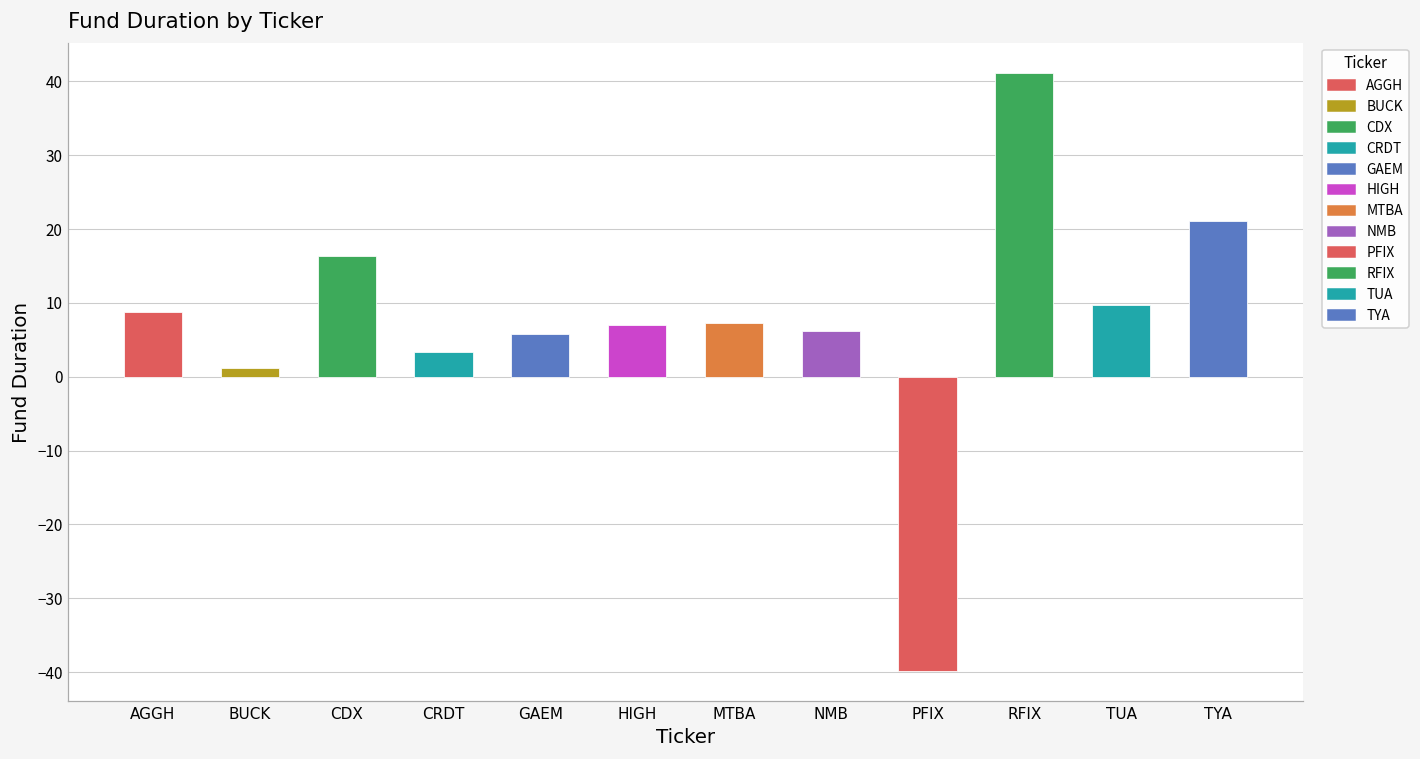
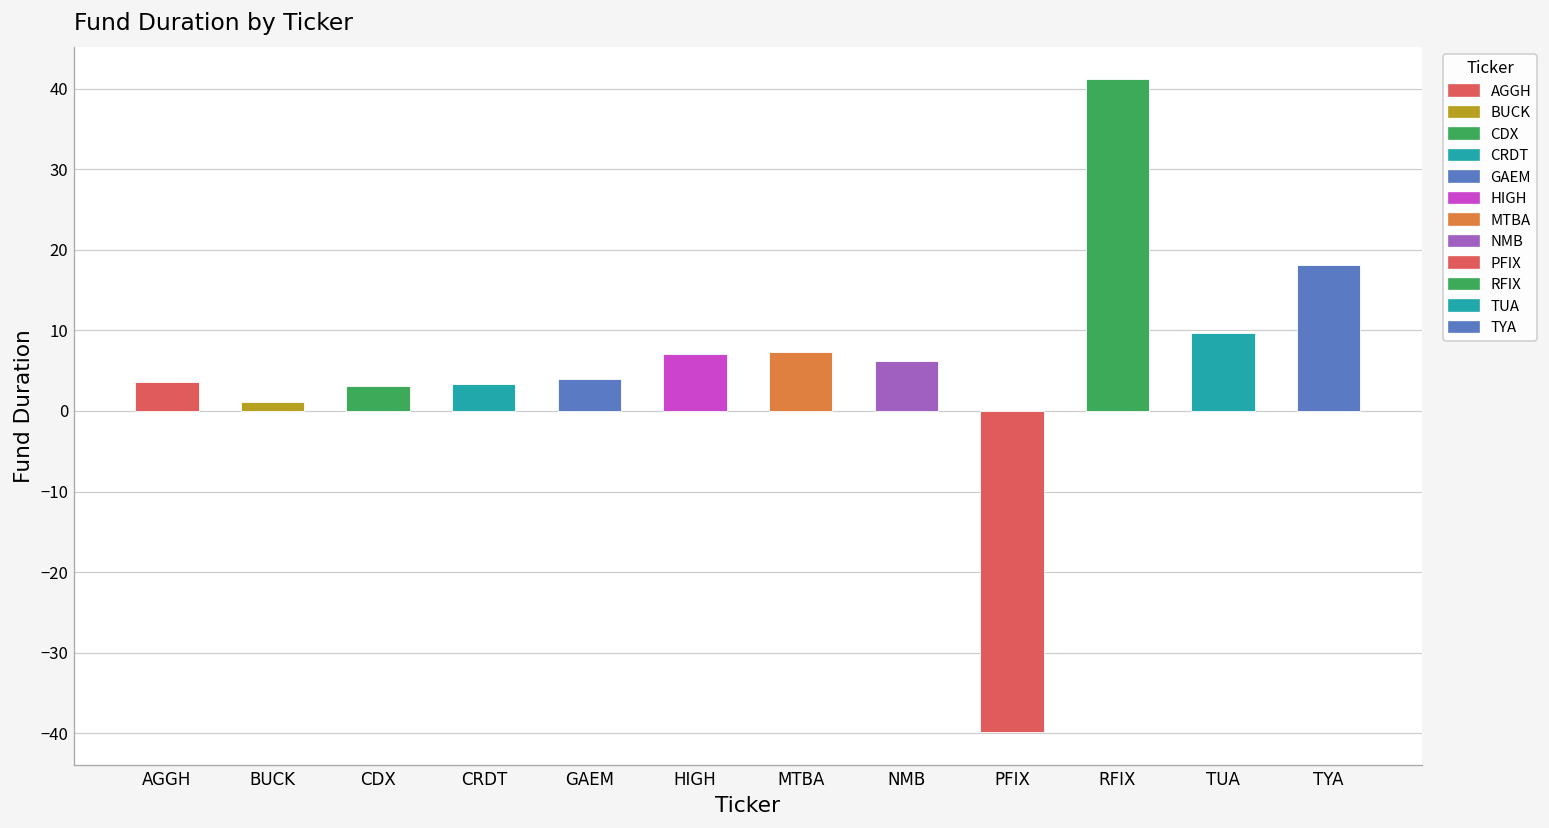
AGGH: 9 -> 4
CDX: 16 -> 3
GAEM: 6 -> 4
TYA: 21 -> 18
